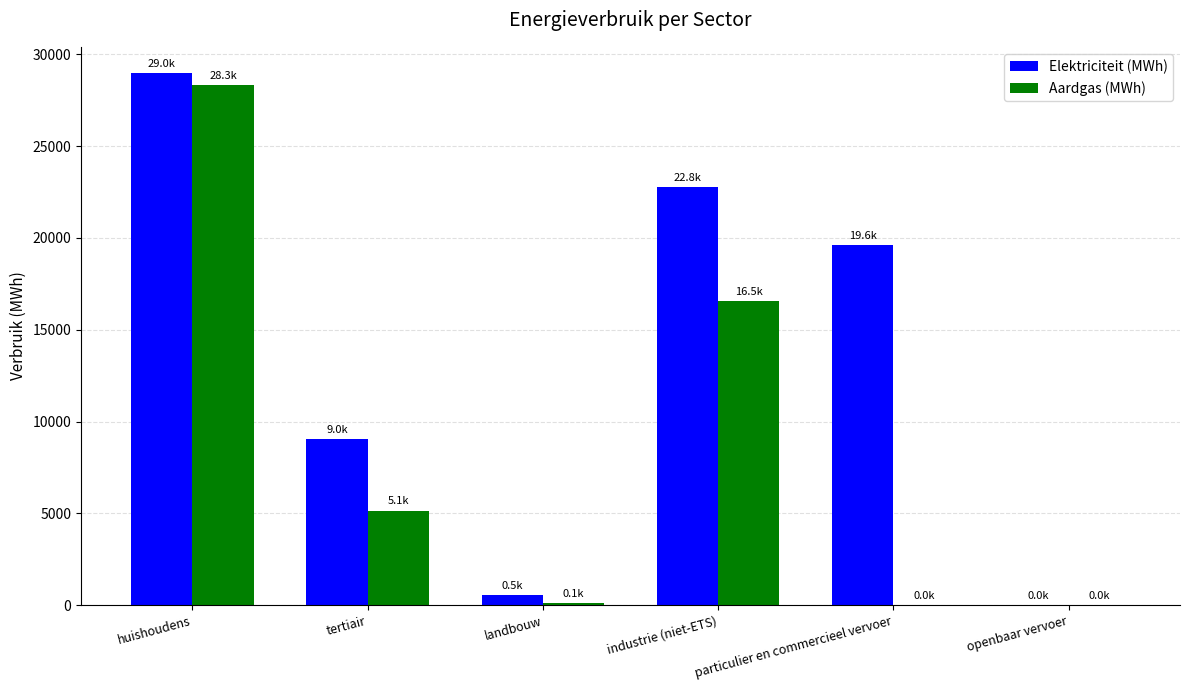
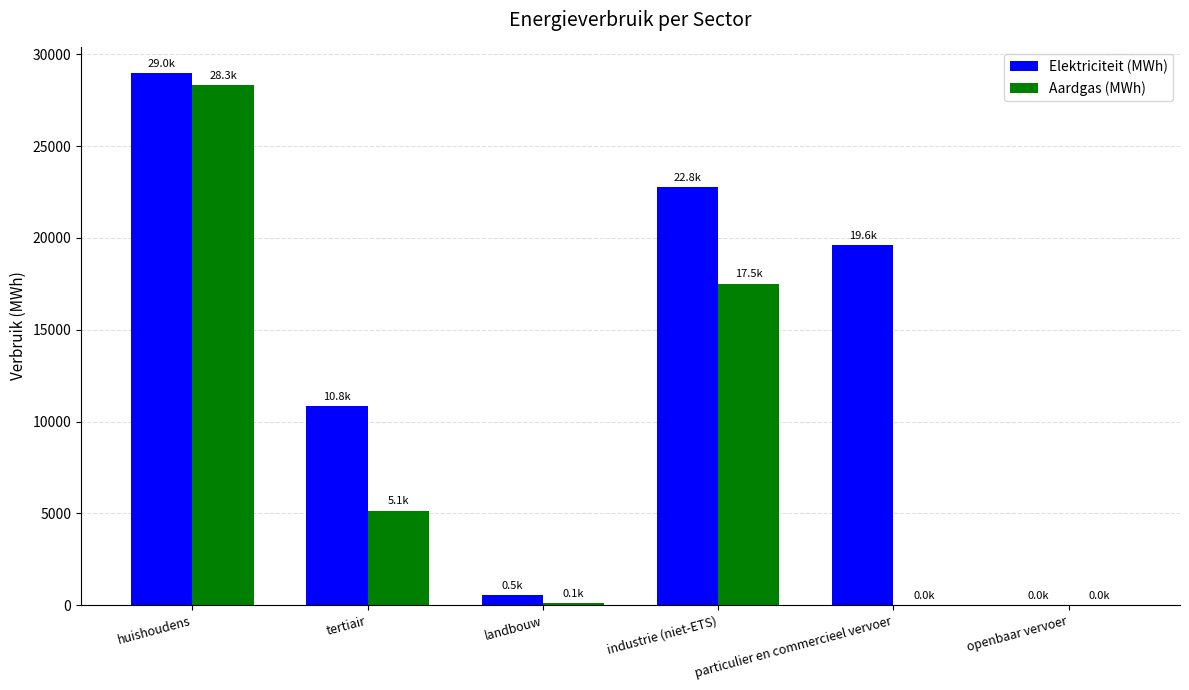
Elektriciteit (MWh), tertiair: 9.0k -> 10.8k
Aardgas (MWh), industrie (niet-ETS): 16.5k -> 17.5k
